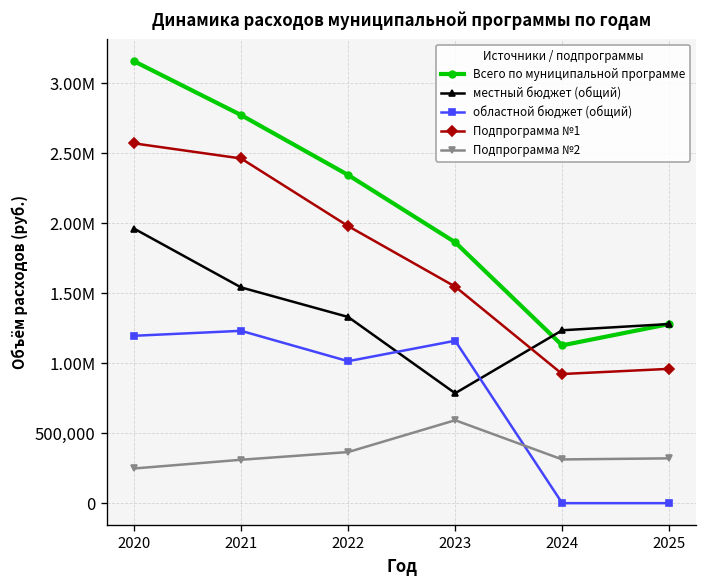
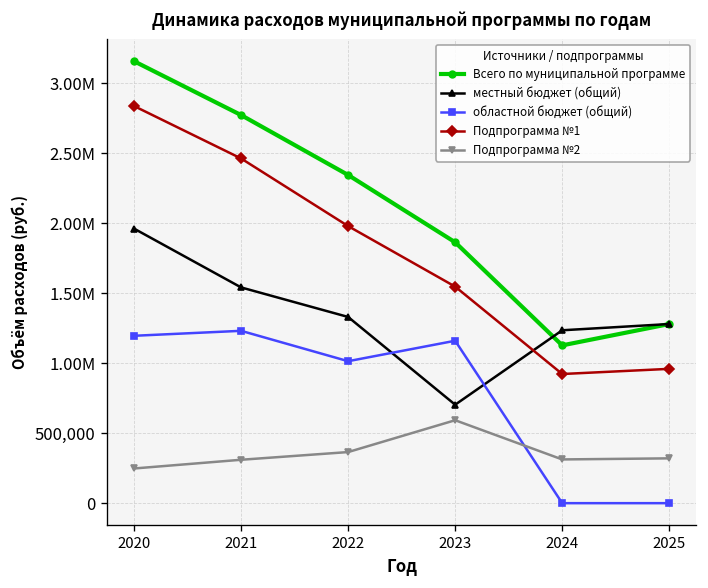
Подпрограмма №1, 2020: 2,570,000 -> 2,840,000
местный бюджет (общий), 2023: 790,000 -> 700,000
